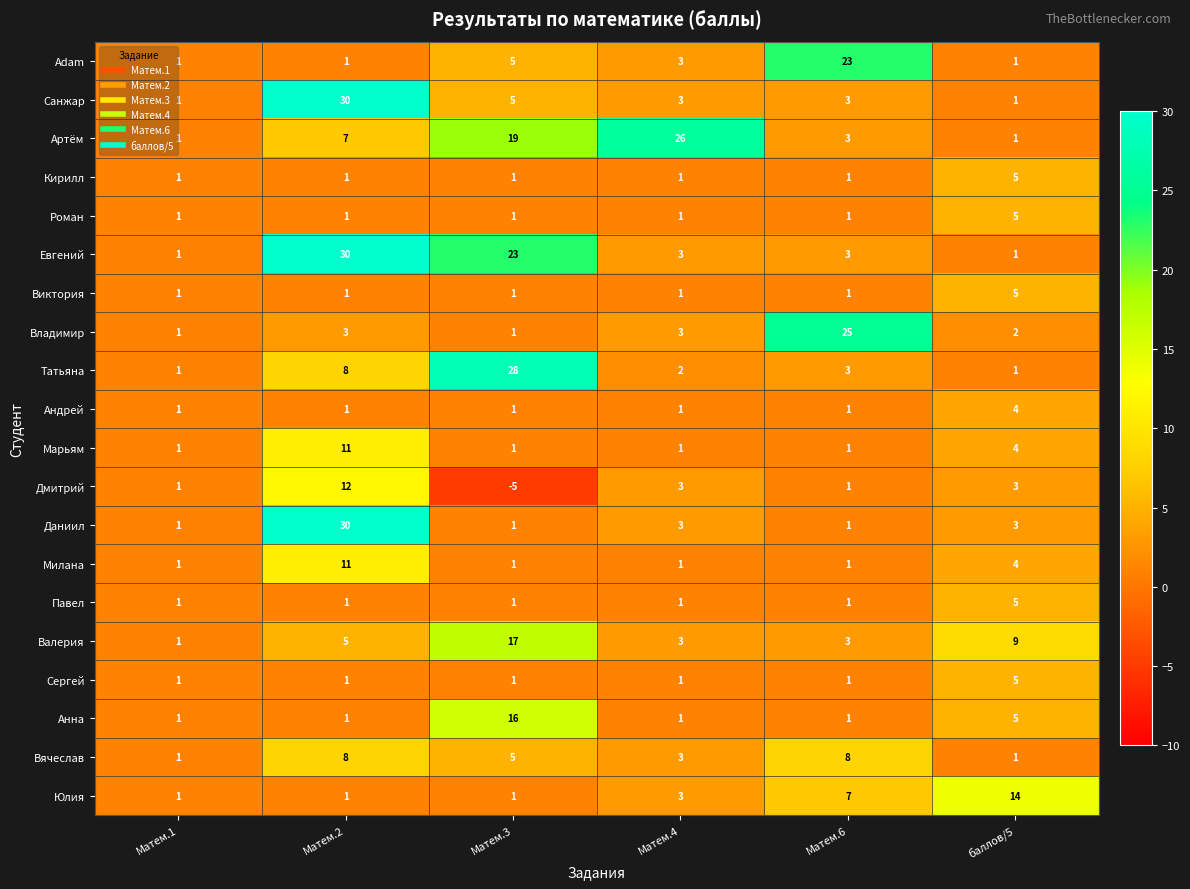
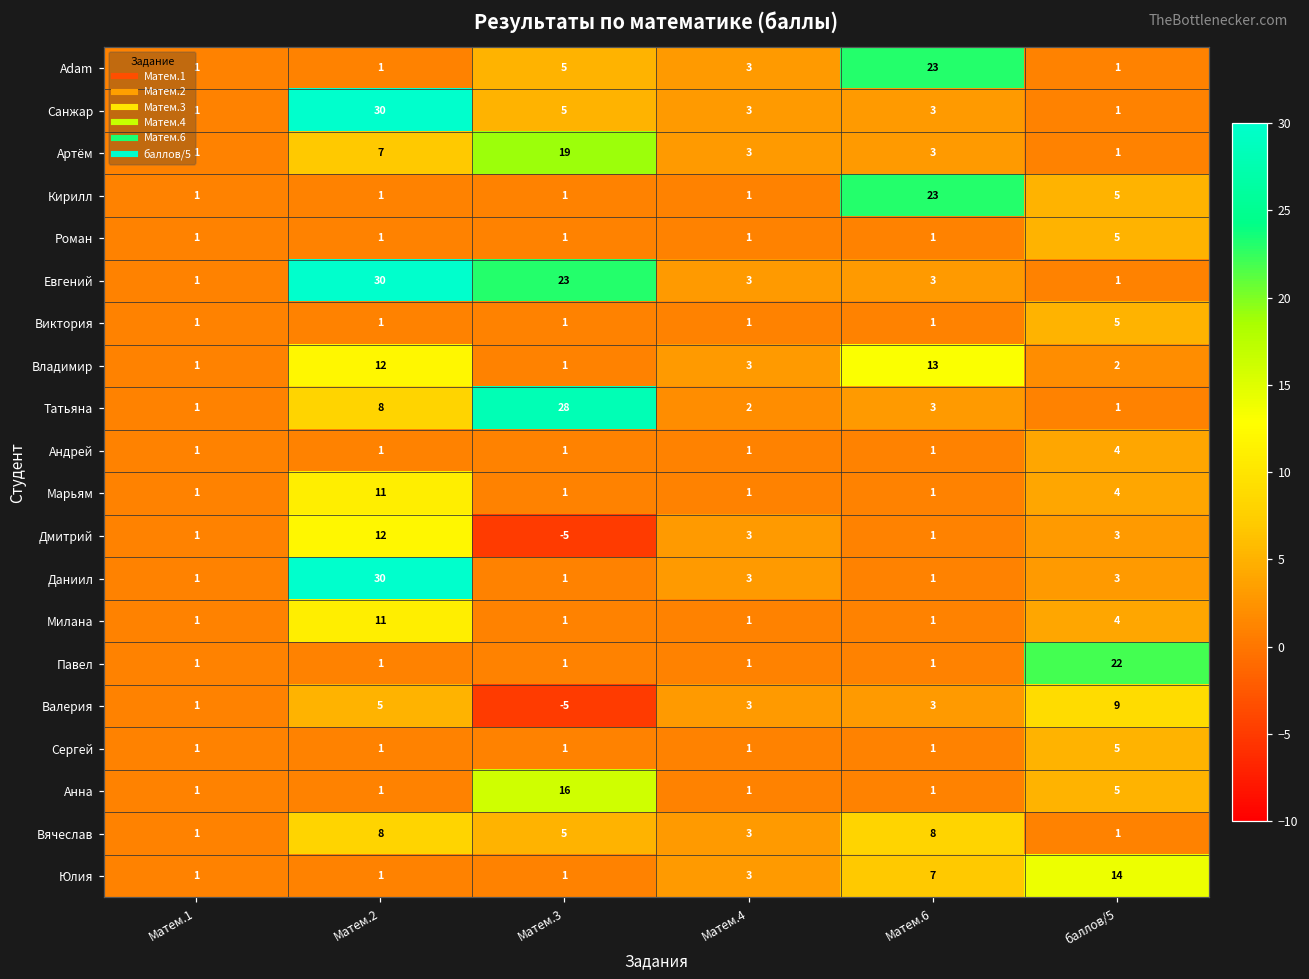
Артём, Матем.4: 26 -> 3
Кирилл, Матем.6: 1 -> 23
Владимир, Матем.2: 3 -> 12
Владимир, Матем.6: 25 -> 13
Павел, баллов/5: 5 -> 22
Валерия, Матем.3: 17 -> -5
